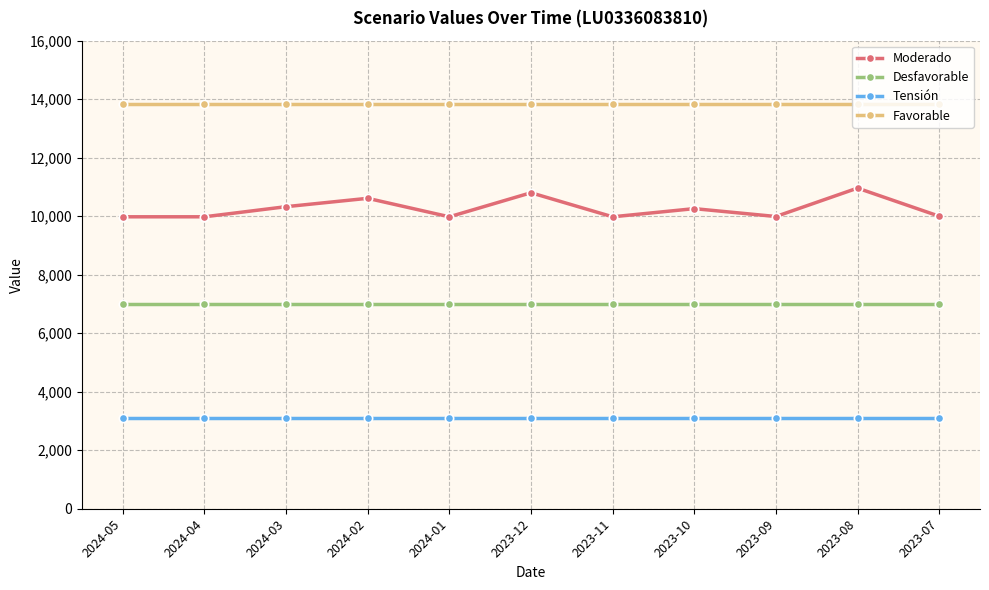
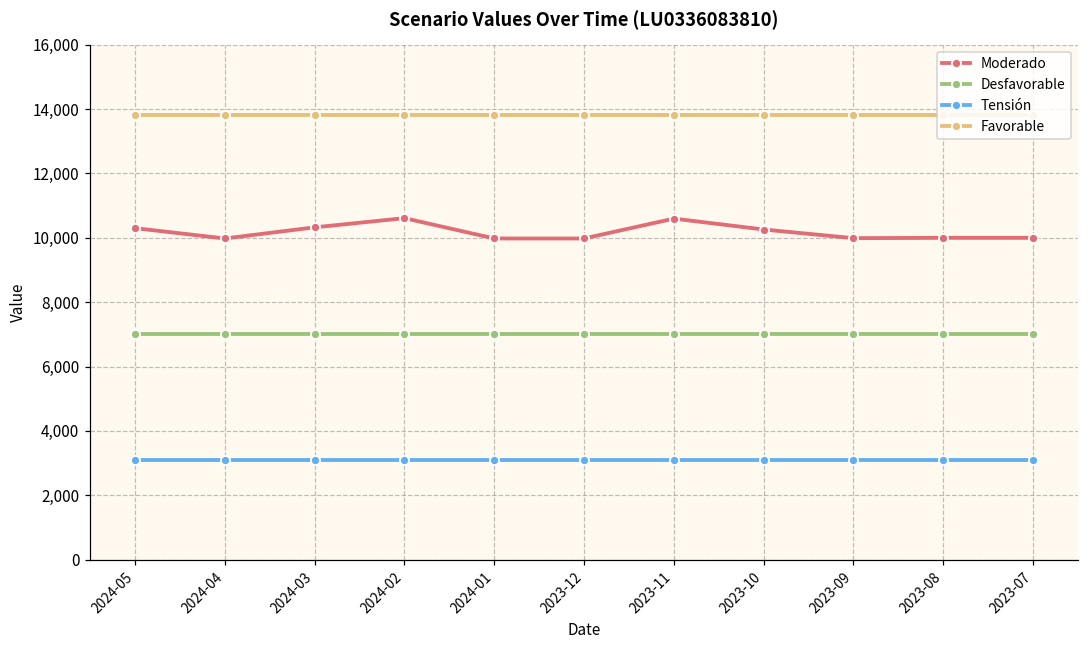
Moderado, 2024-05: 10,000 -> 10,300
Moderado, 2023-12: 10,800 -> 10,000
Moderado, 2023-11: 10,000 -> 10,600
Moderado, 2023-08: 11,000 -> 10,000
